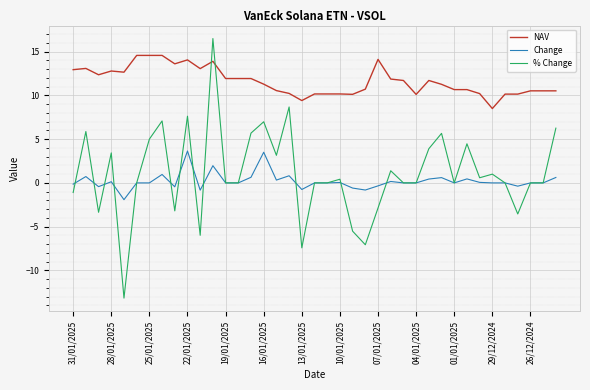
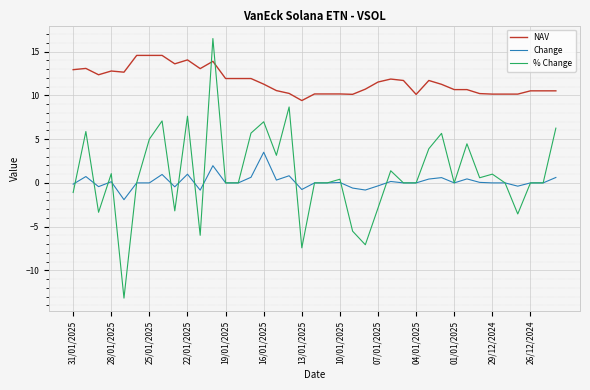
% Change, 28/01/2025: 3 -> 1
Change, 22/01/2025: 4 -> 1
NAV, 07/01/2025: 14 -> 12
NAV, 29/12/2024: 8 -> 10
